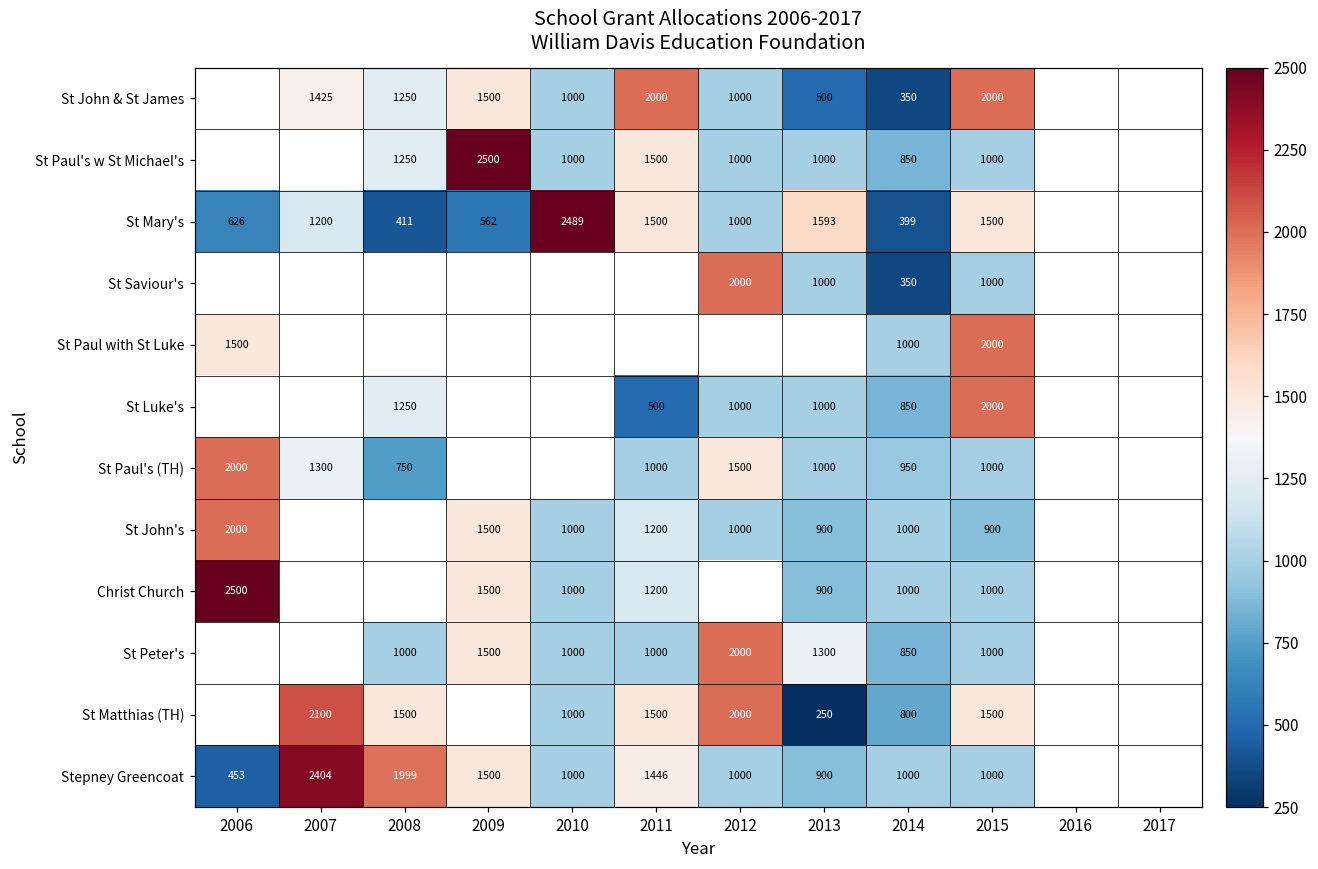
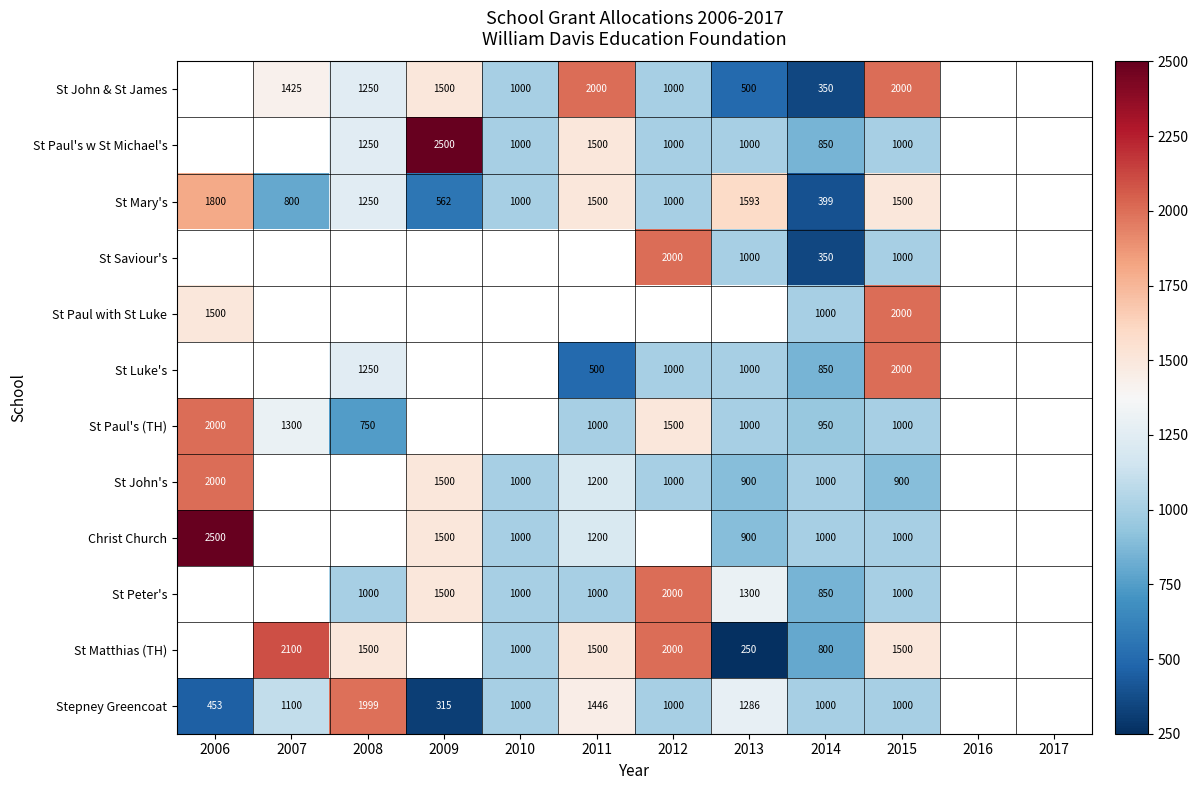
St Mary's, 2006: 626 -> 1800
St Mary's, 2007: 1200 -> 800
St Mary's, 2008: 411 -> 1250
St Mary's, 2010: 2489 -> 1000
Stepney Greencoat, 2007: 2404 -> 1100
Stepney Greencoat, 2009: 1500 -> 315
Stepney Greencoat, 2013: 900 -> 1286
